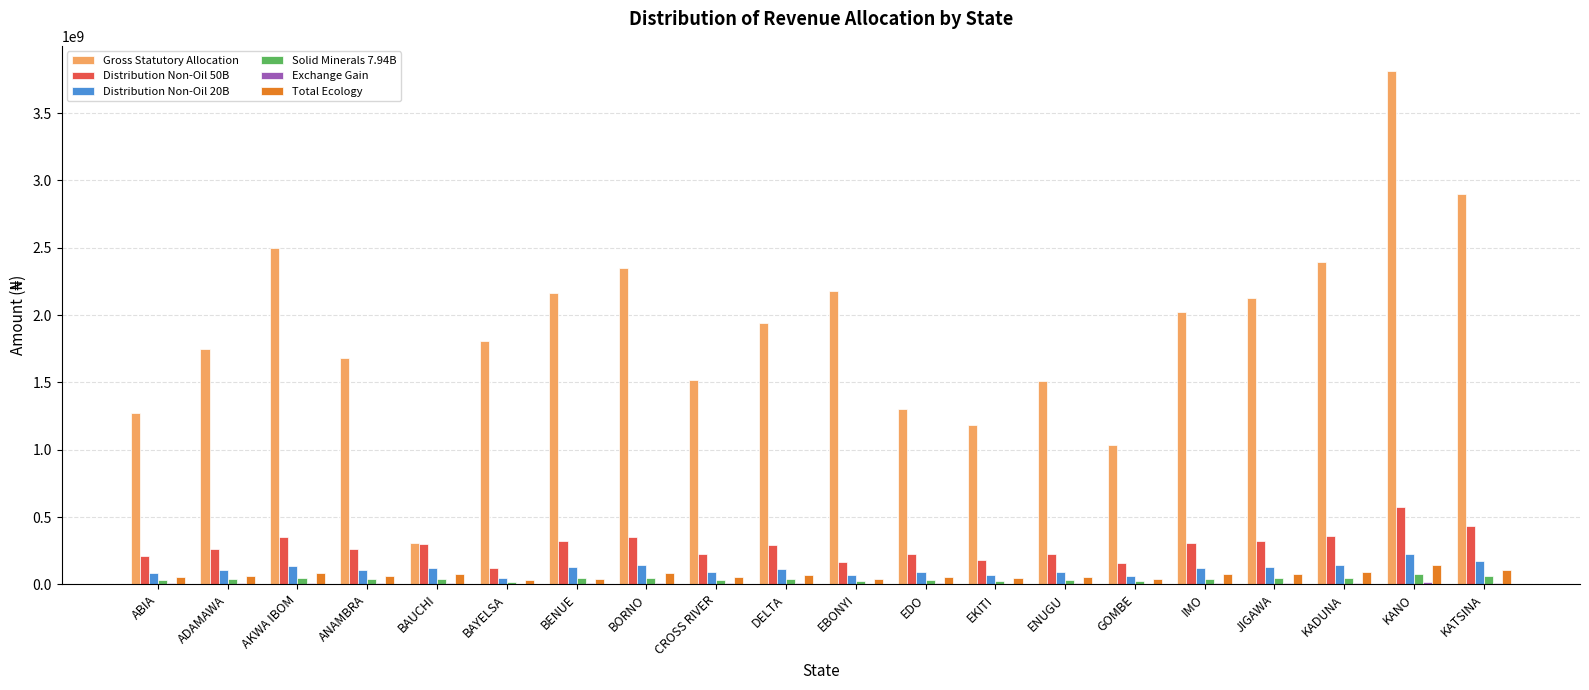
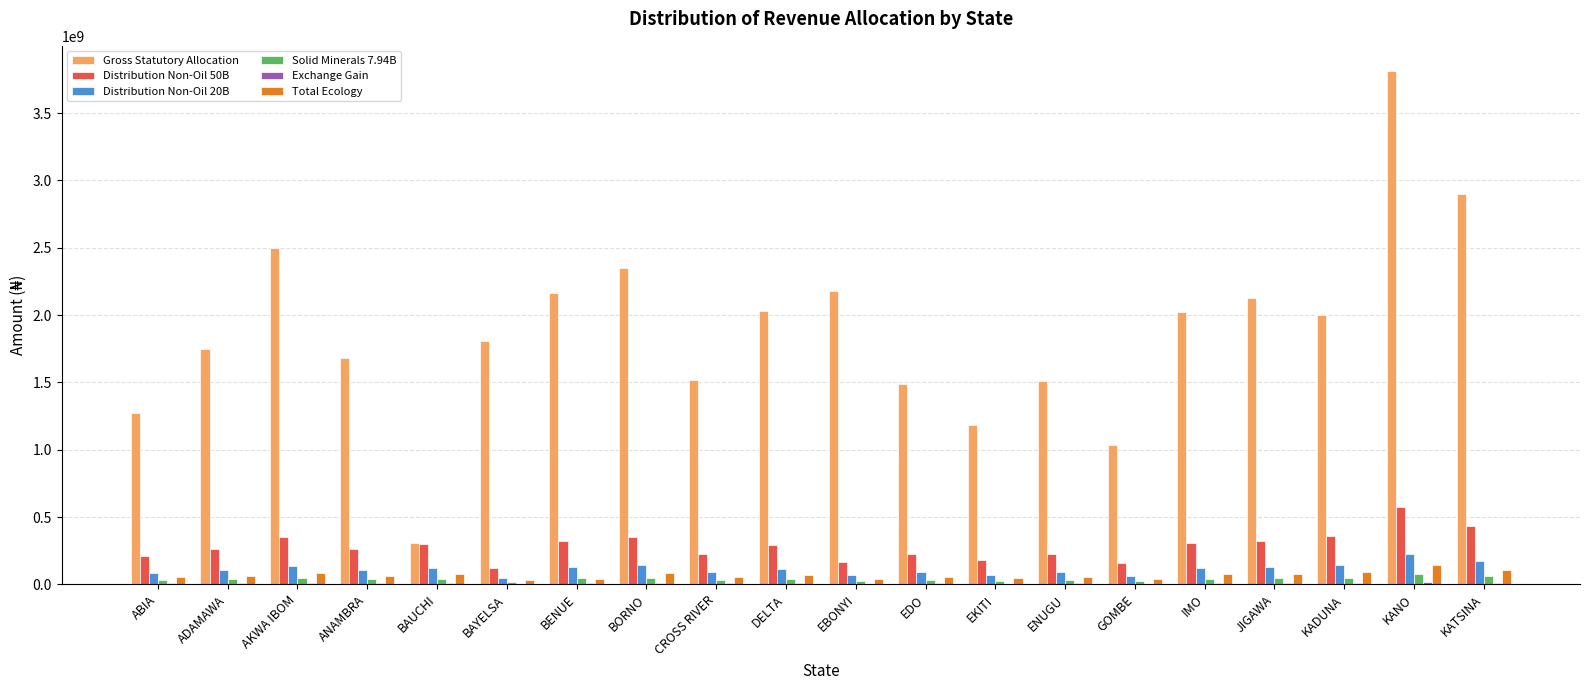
Gross Statutory Allocation, DELTA: 1940000000 -> 2030000000
Gross Statutory Allocation, EDO: 1300000000 -> 1490000000
Gross Statutory Allocation, KADUNA: 2390000000 -> 2000000000
